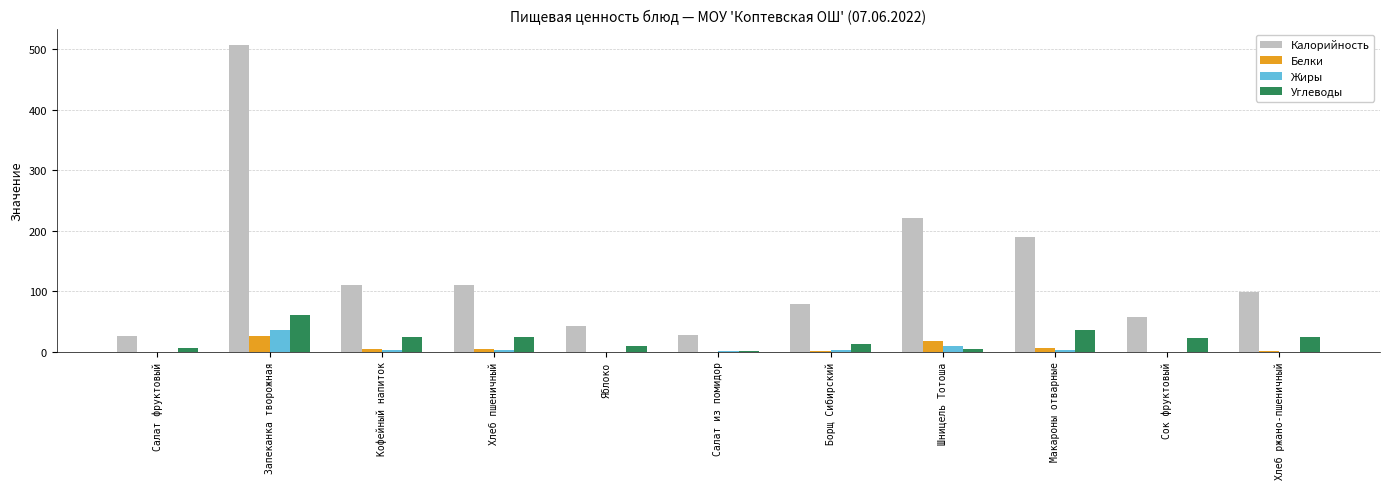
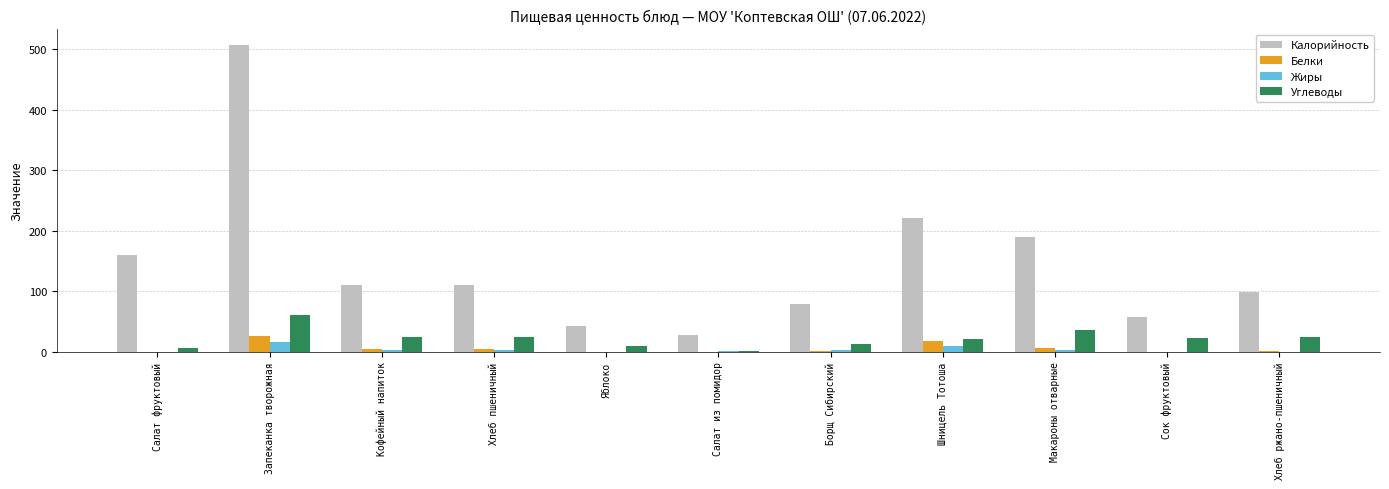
Калорийность, Салат фруктовый: 30 -> 160
Жиры, Запеканка творожная: 40 -> 20
Углеводы, Шницель Тотоша: 0 -> 20
